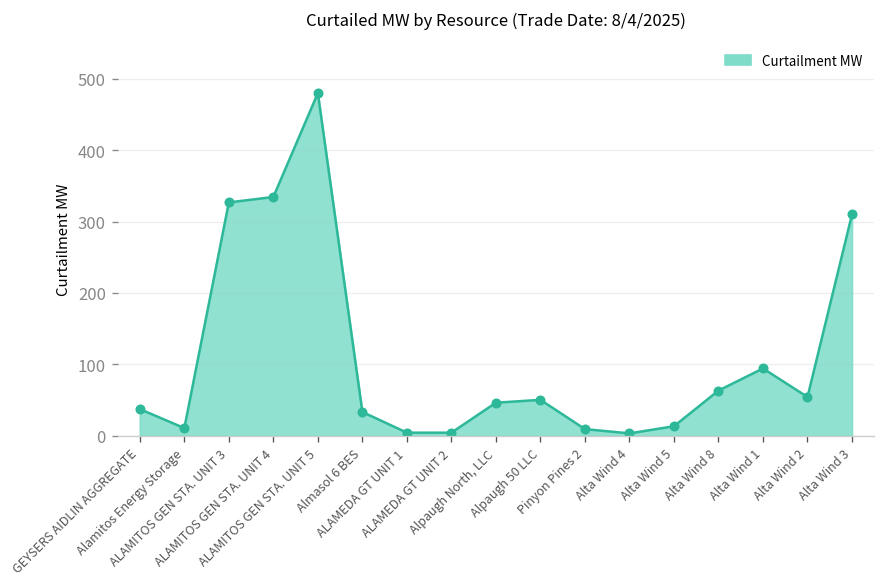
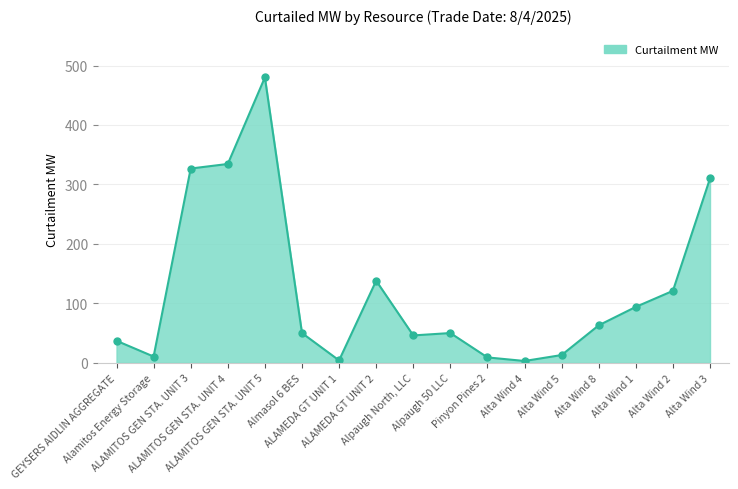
Almasol 6 BES: 30 -> 50
ALAMEDA GT UNIT 2: 0 -> 140
Alta Wind 2: 50 -> 120
